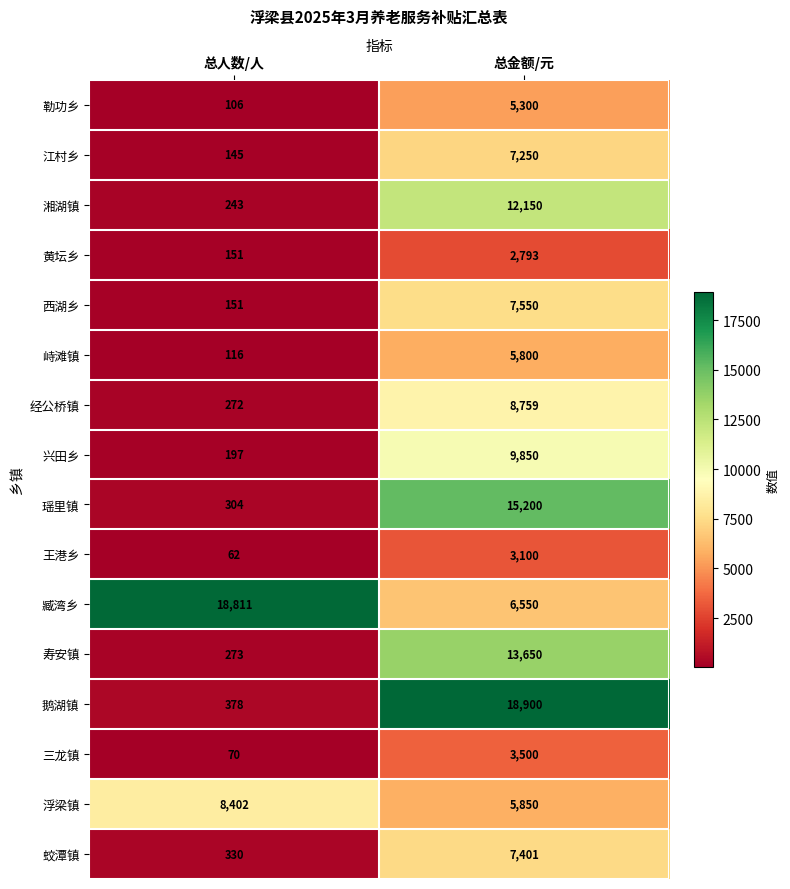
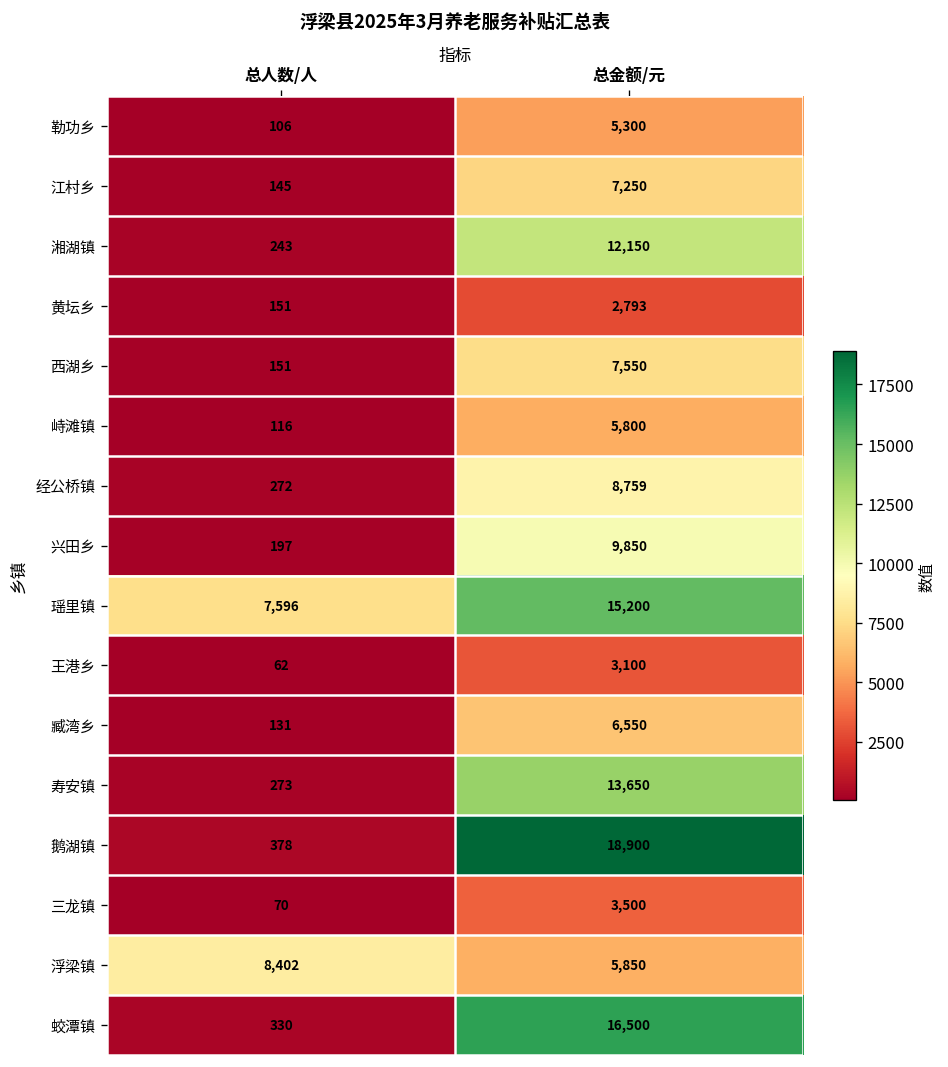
瑶里镇, 总人数/人: 304 -> 7,596
臧湾乡, 总人数/人: 18,811 -> 131
蛟潭镇, 总金额/元: 7,401 -> 16,500
